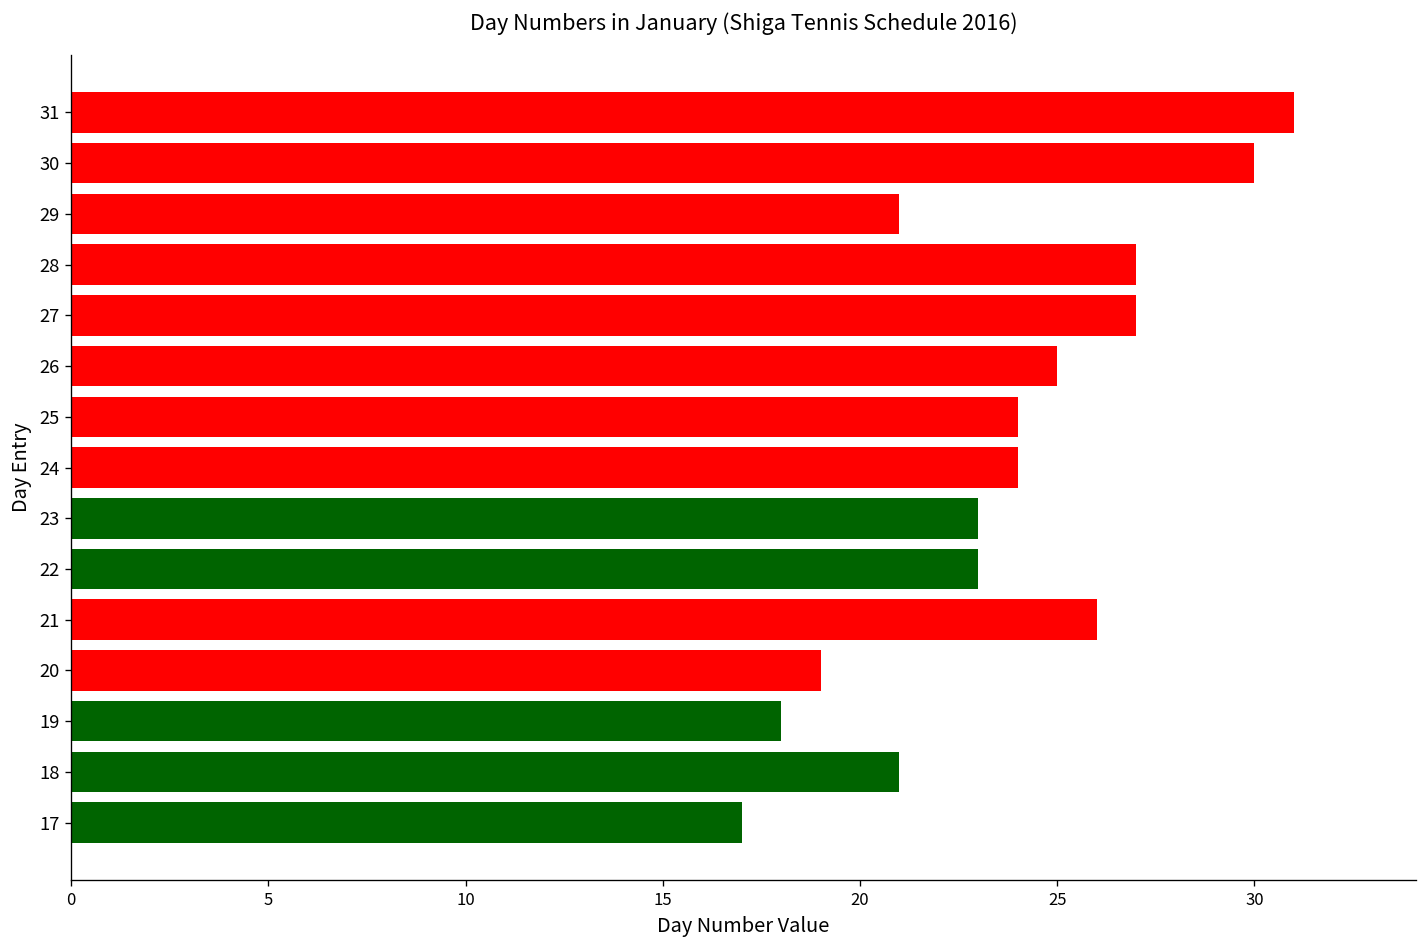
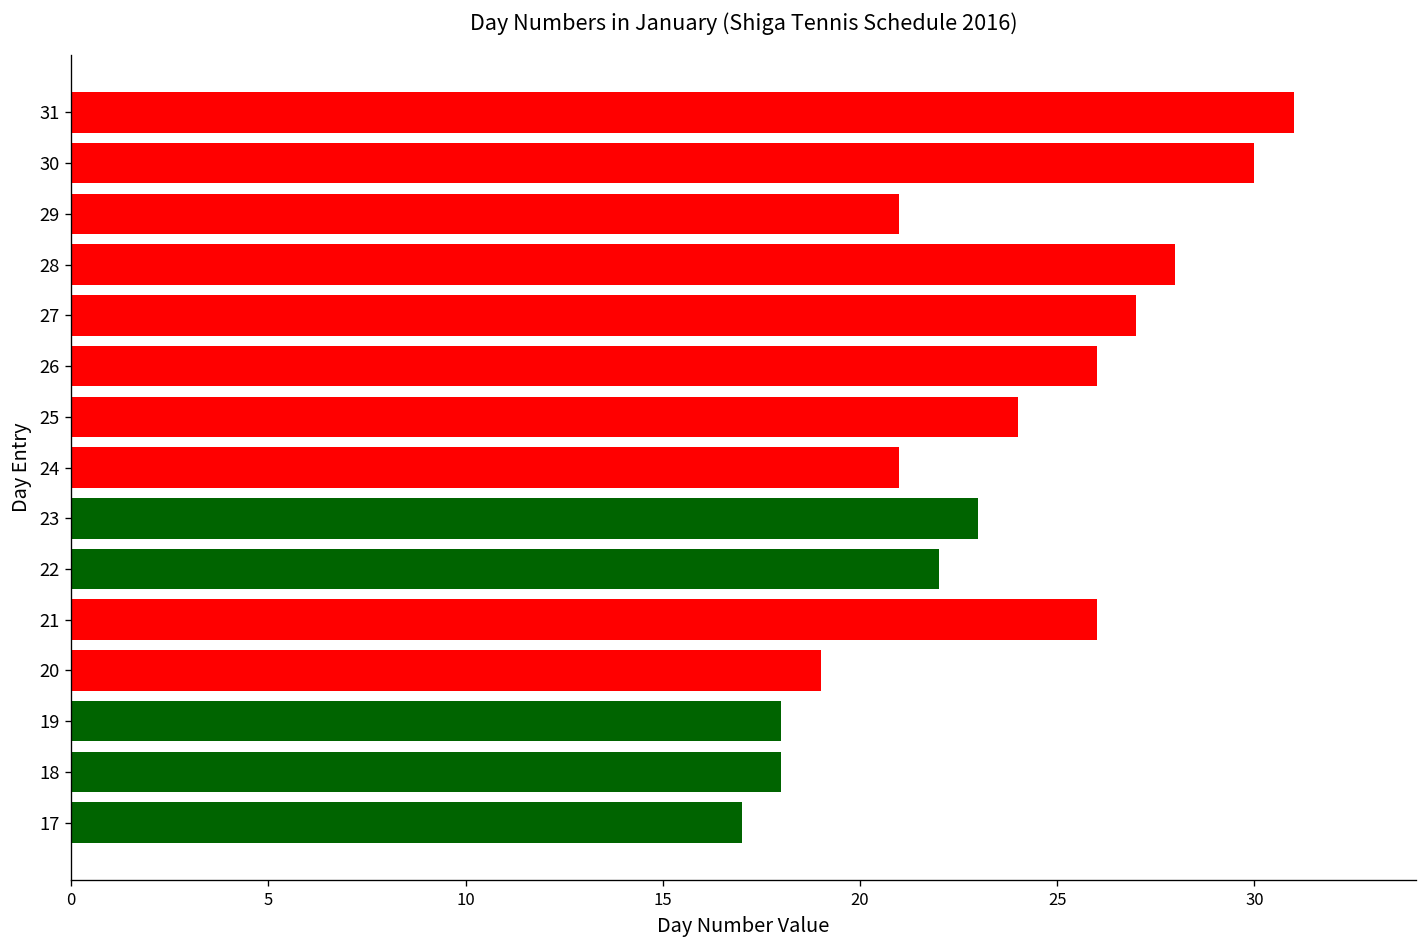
28: 27 -> 28
26: 25 -> 26
24: 24 -> 21
22: 23 -> 22
18: 21 -> 18
